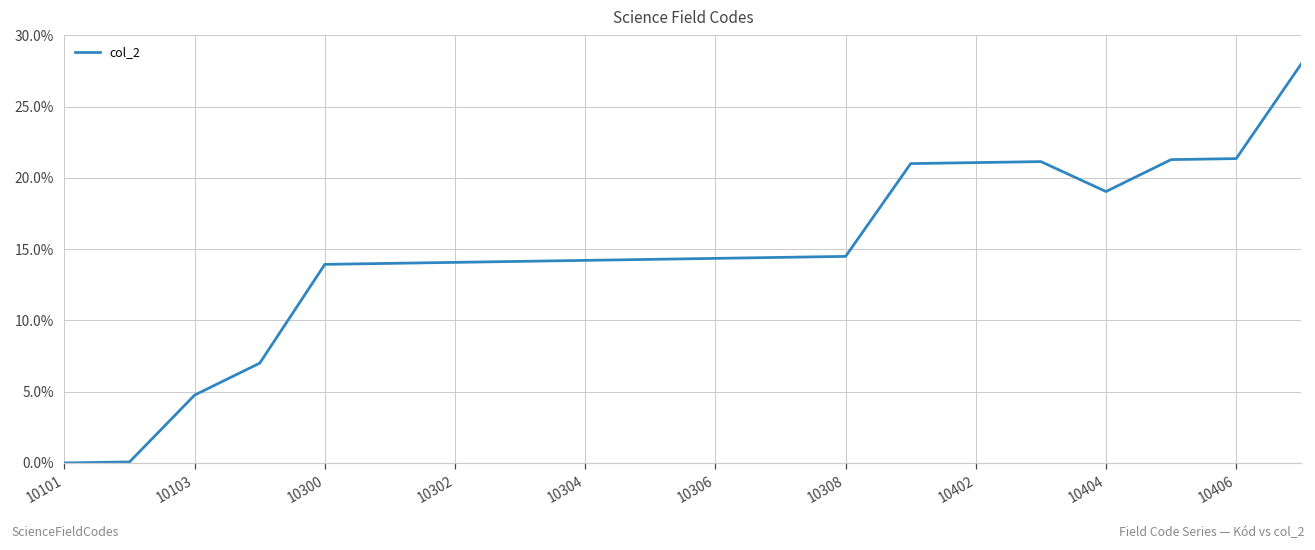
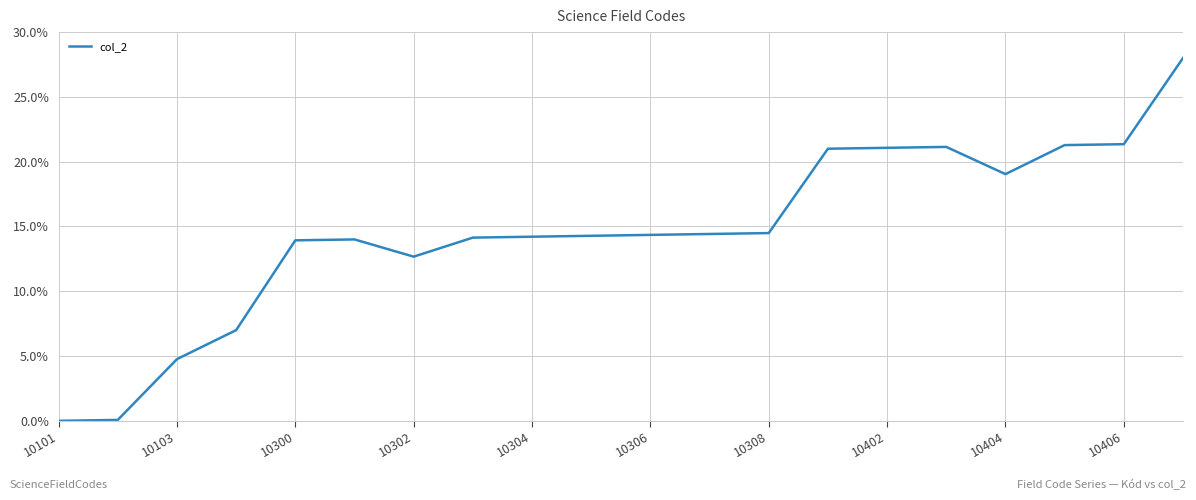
10302: 14.1% -> 12.7%
